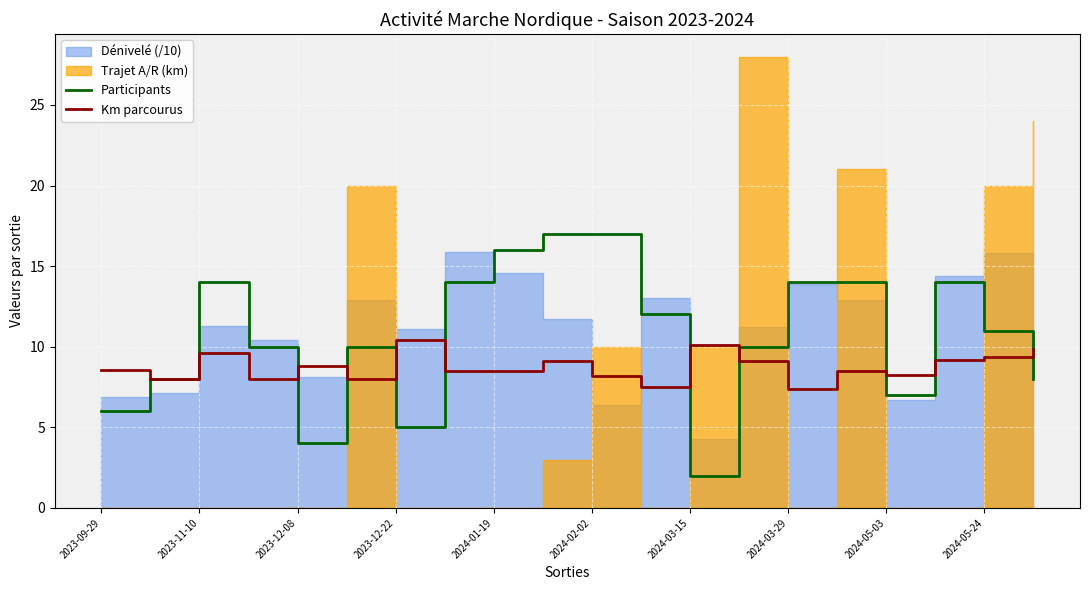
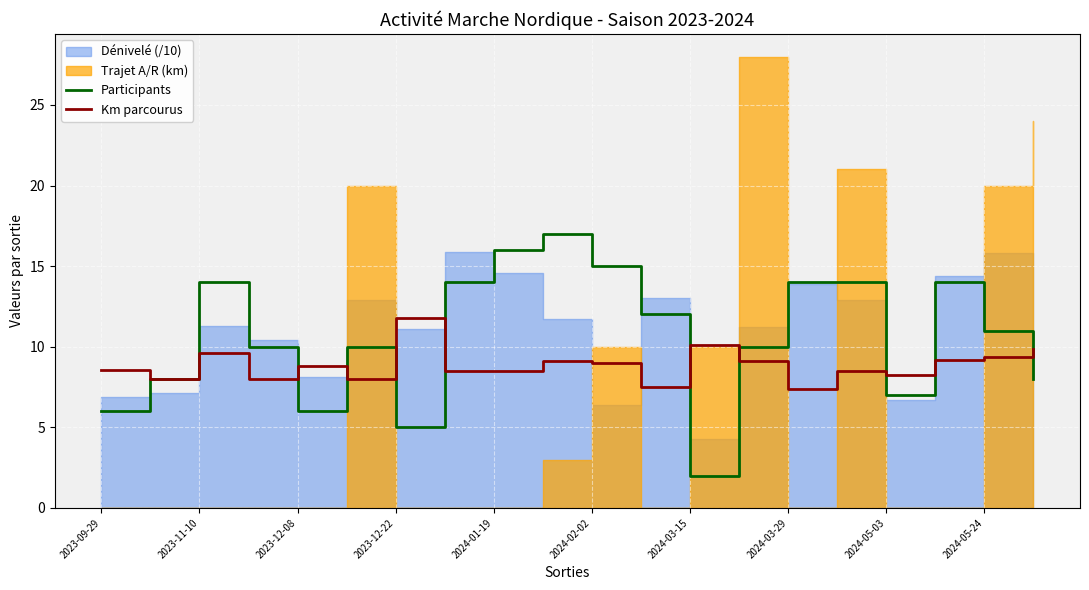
Participants, 2023-12-08: 4 -> 6
Km parcourus, 2023-12-22: 10.4 -> 11.8
Participants, 2024-02-02: 17 -> 15
Km parcourus, 2024-02-02: 8.2 -> 9.0
